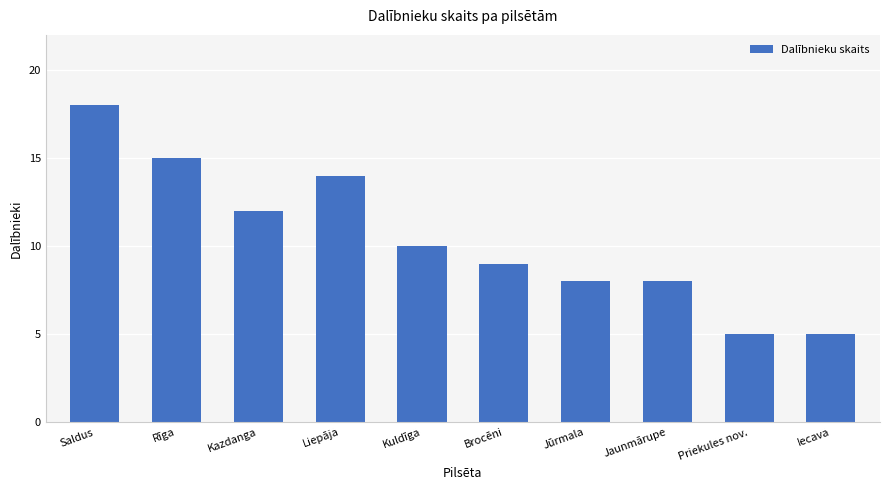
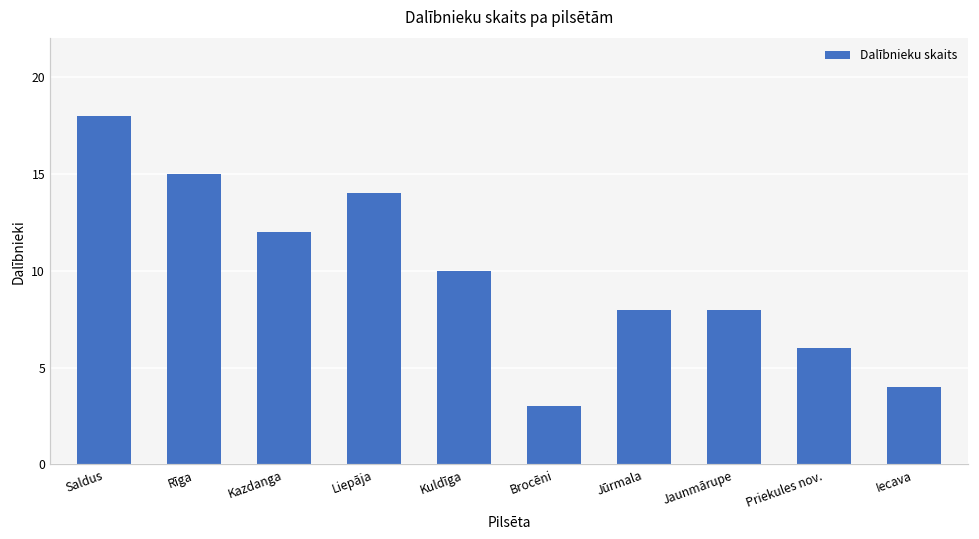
Brocēni: 9 -> 3
Priekules nov.: 5 -> 6
Iecava: 5 -> 4
